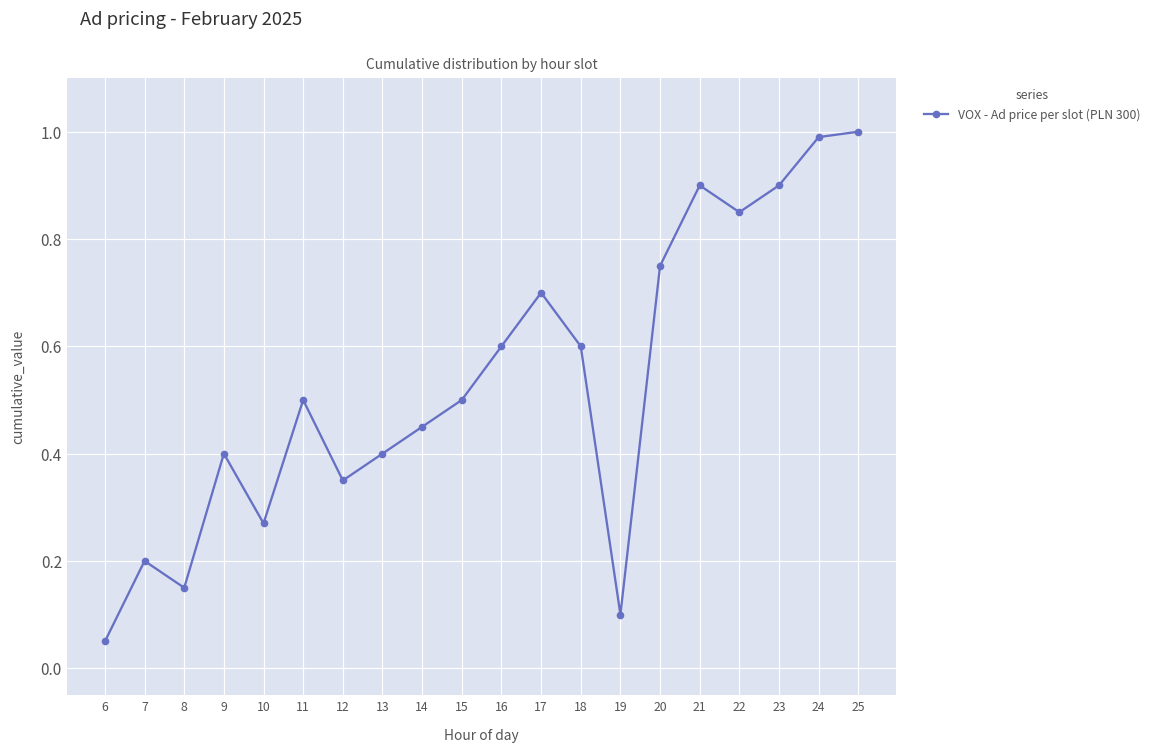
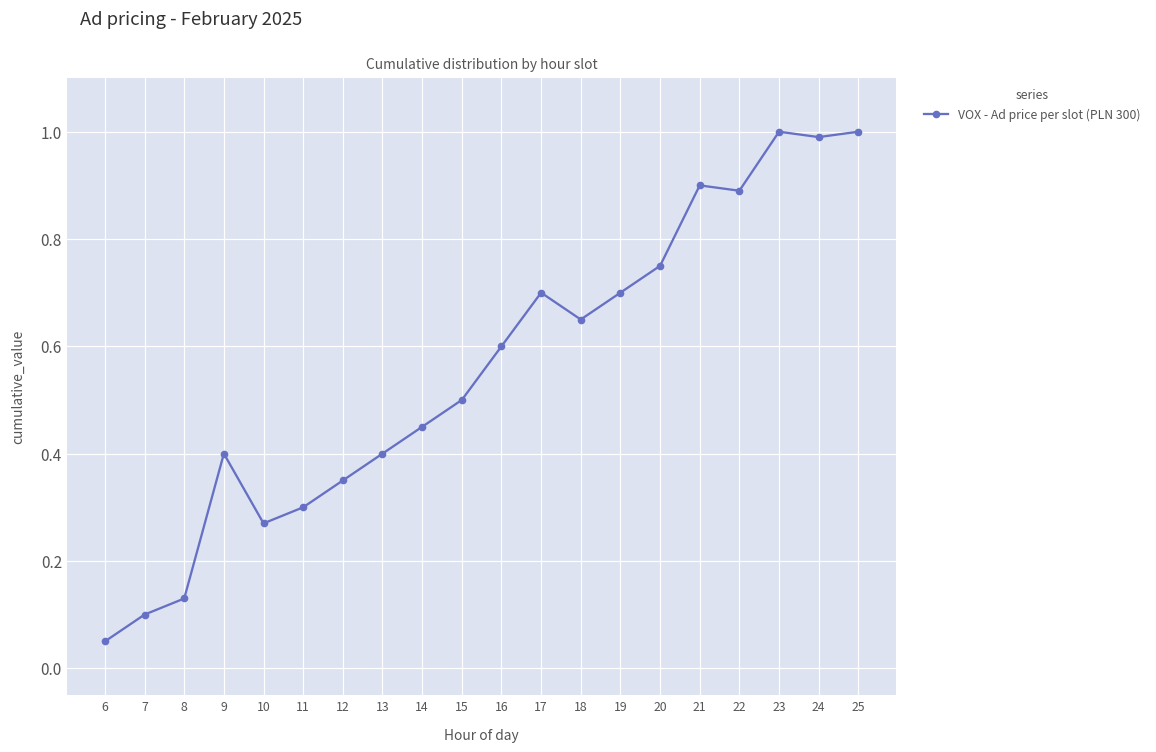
7: 0.2 -> 0.1
8: 0.15 -> 0.13
11: 0.5 -> 0.3
18: 0.60 -> 0.65
19: 0.1 -> 0.7
22: 0.85 -> 0.89
23: 0.9 -> 1.0
